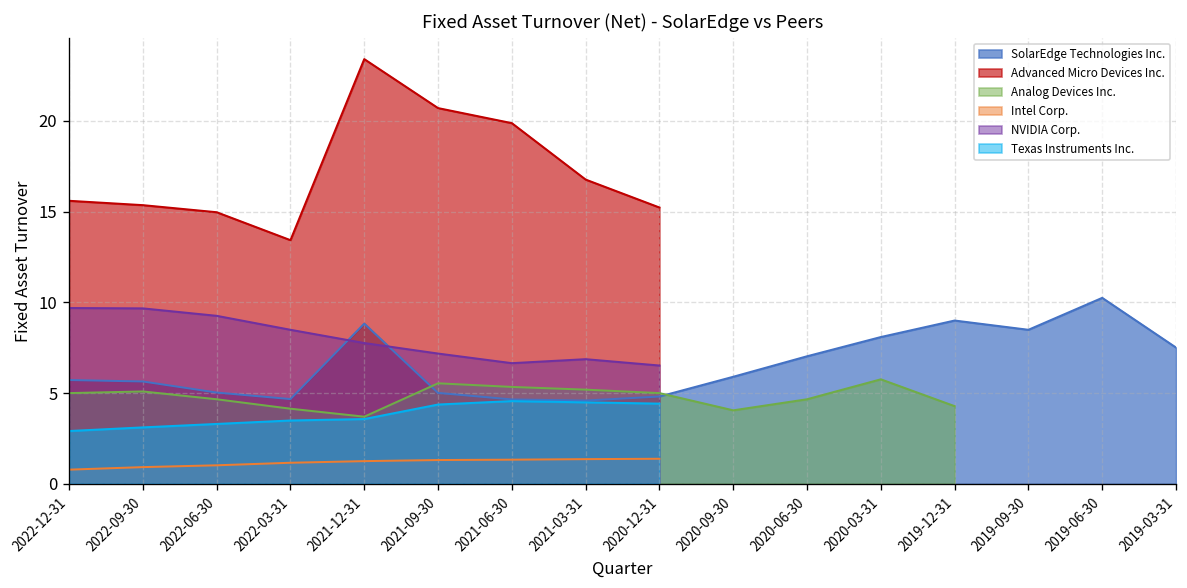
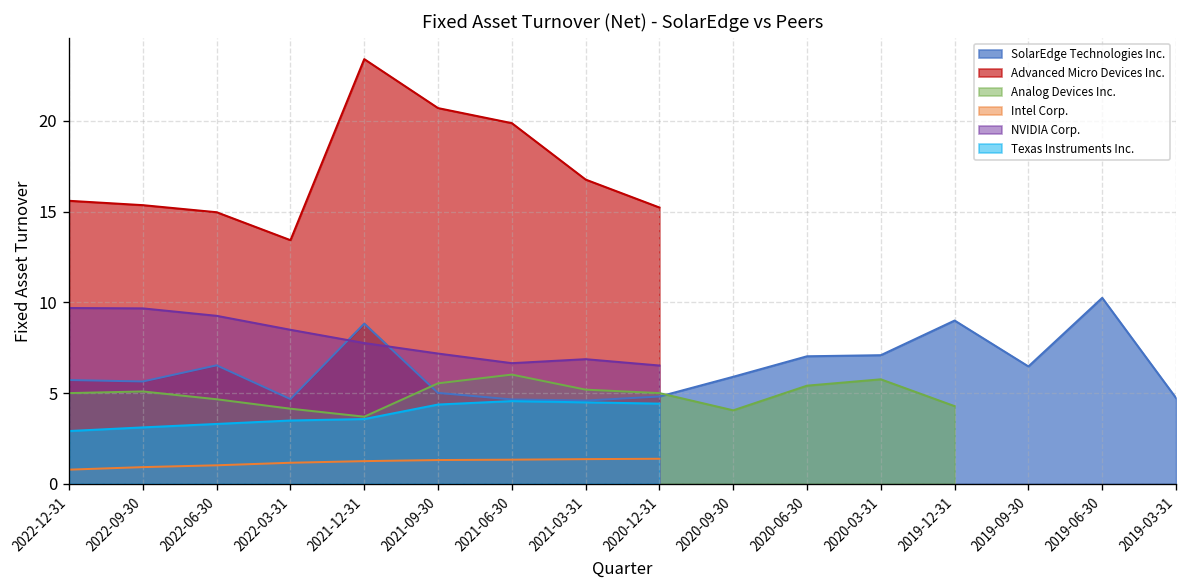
SolarEdge Technologies Inc., 2022-06-30: 5.0 -> 6.5
Analog Devices Inc., 2021-06-30: 5.3 -> 6.0
Analog Devices Inc., 2020-06-30: 4.7 -> 5.4
SolarEdge Technologies Inc., 2020-03-31: 8.1 -> 7.1
SolarEdge Technologies Inc., 2019-09-30: 8.5 -> 6.5
SolarEdge Technologies Inc., 2019-03-31: 7.5 -> 4.7
